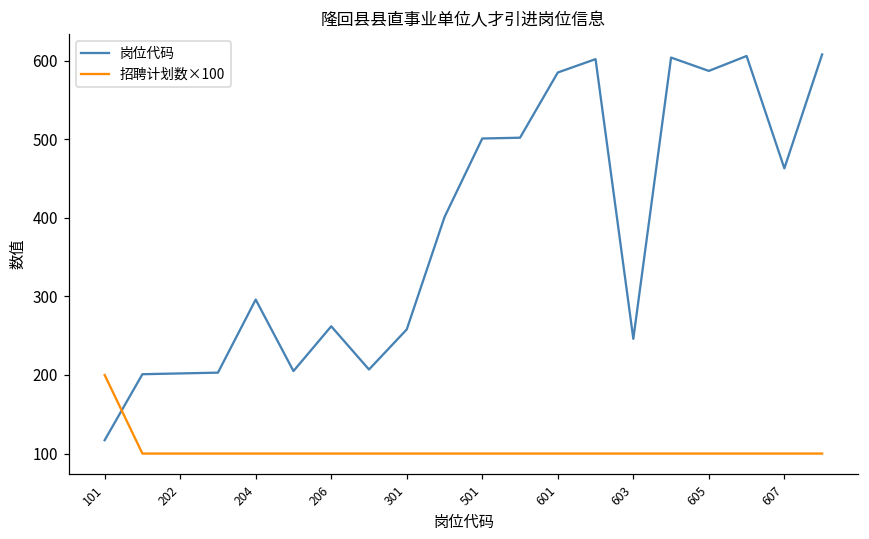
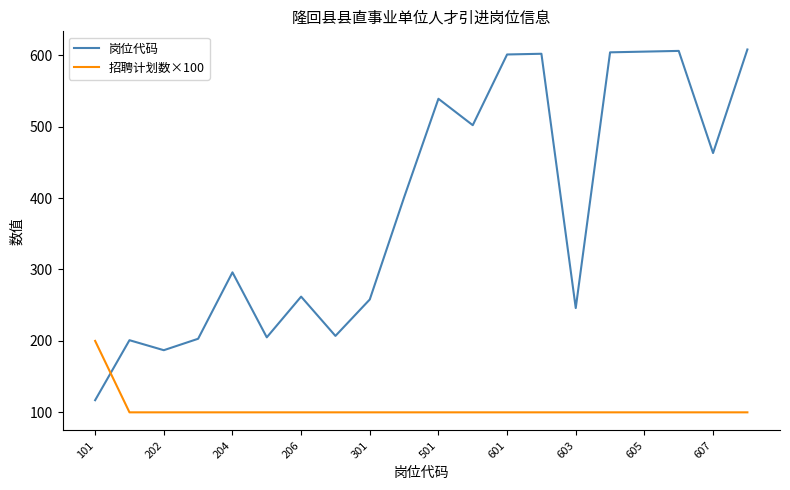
岗位代码, 202: 200 -> 190
岗位代码, 501: 500 -> 540
岗位代码, 601: 590 -> 600
岗位代码, 605: 590 -> 610
